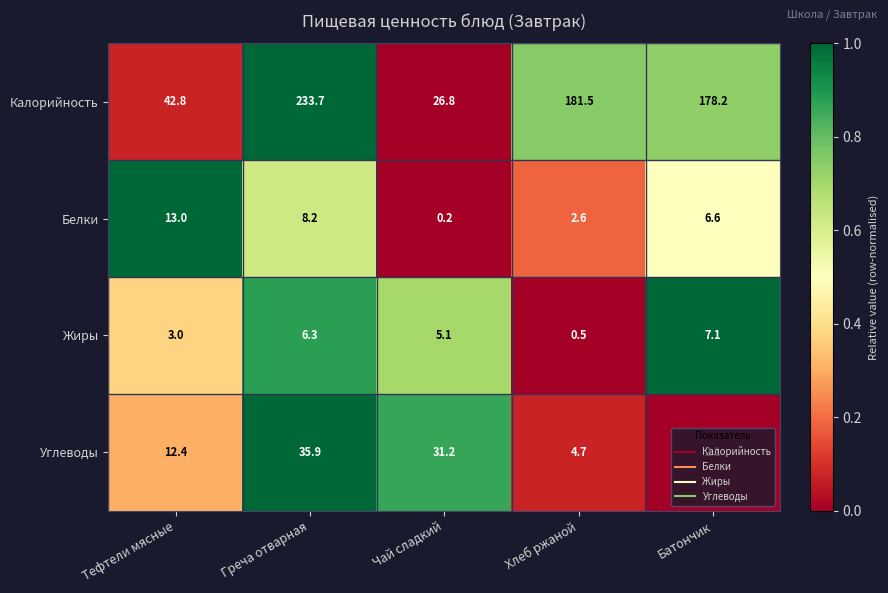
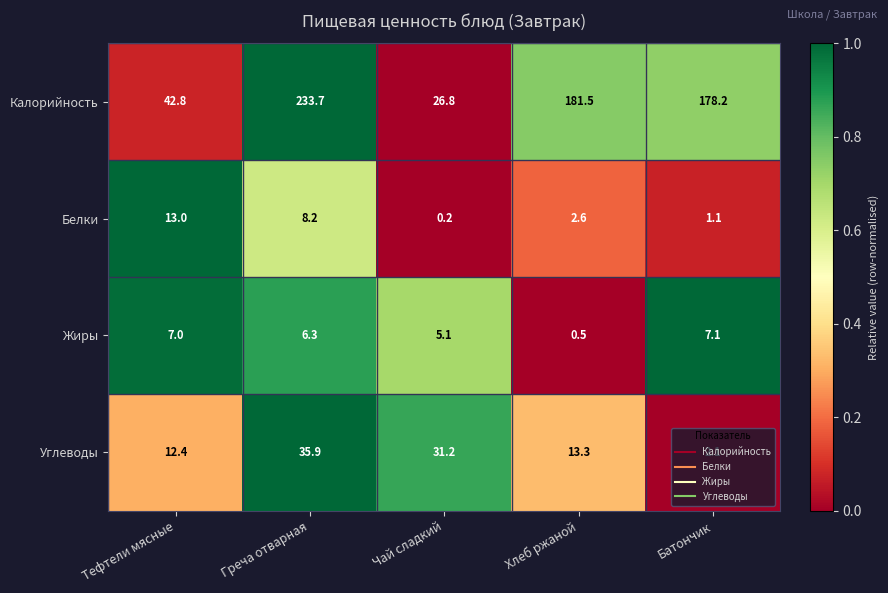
Белки, Батончик: 6.6 -> 1.1
Жиры, Тефтели мясные: 3.0 -> 7.0
Углеводы, Хлеб ржаной: 4.7 -> 13.3
